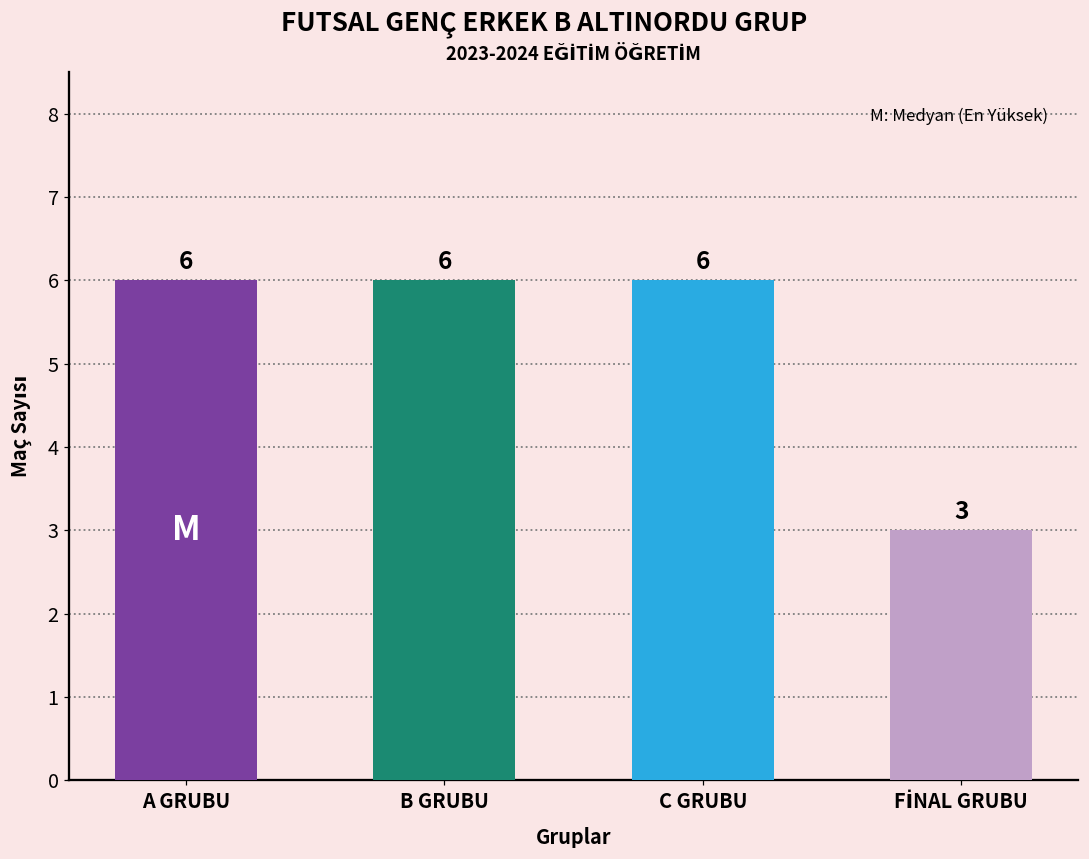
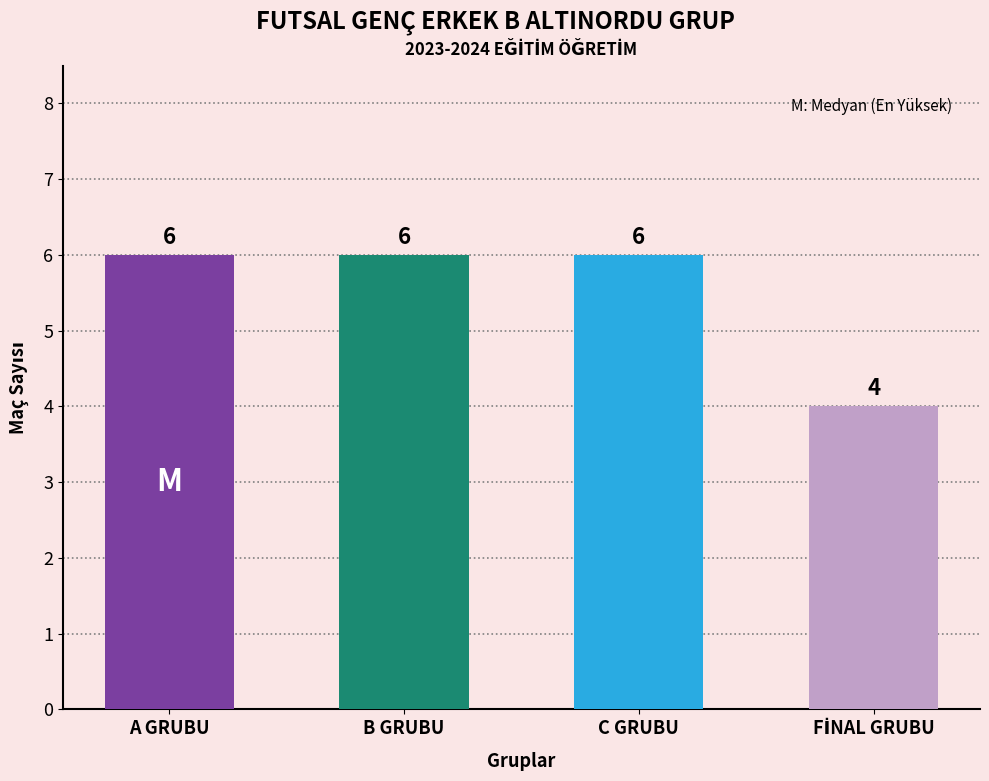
FİNAL GRUBU: 3 -> 4
